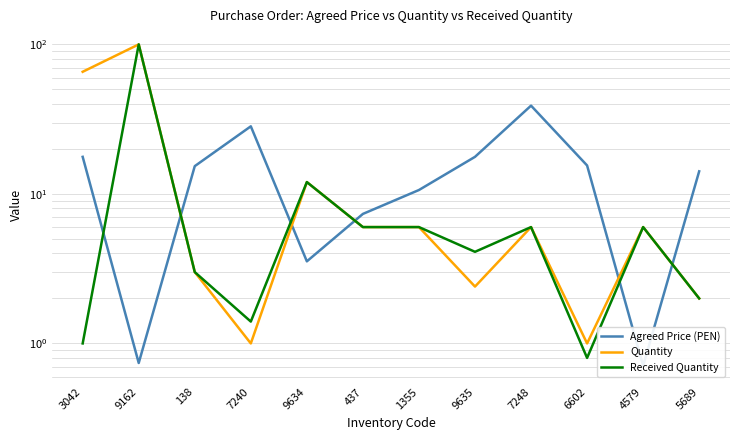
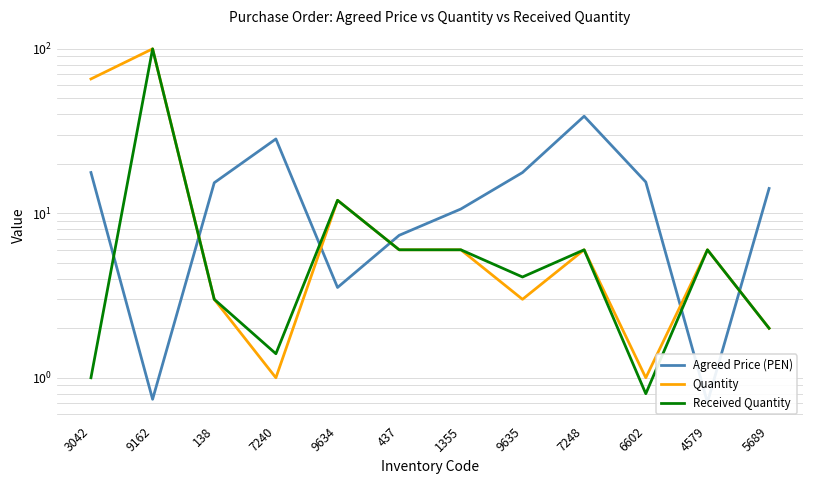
Quantity, 9635: 2.4 -> 3.0
